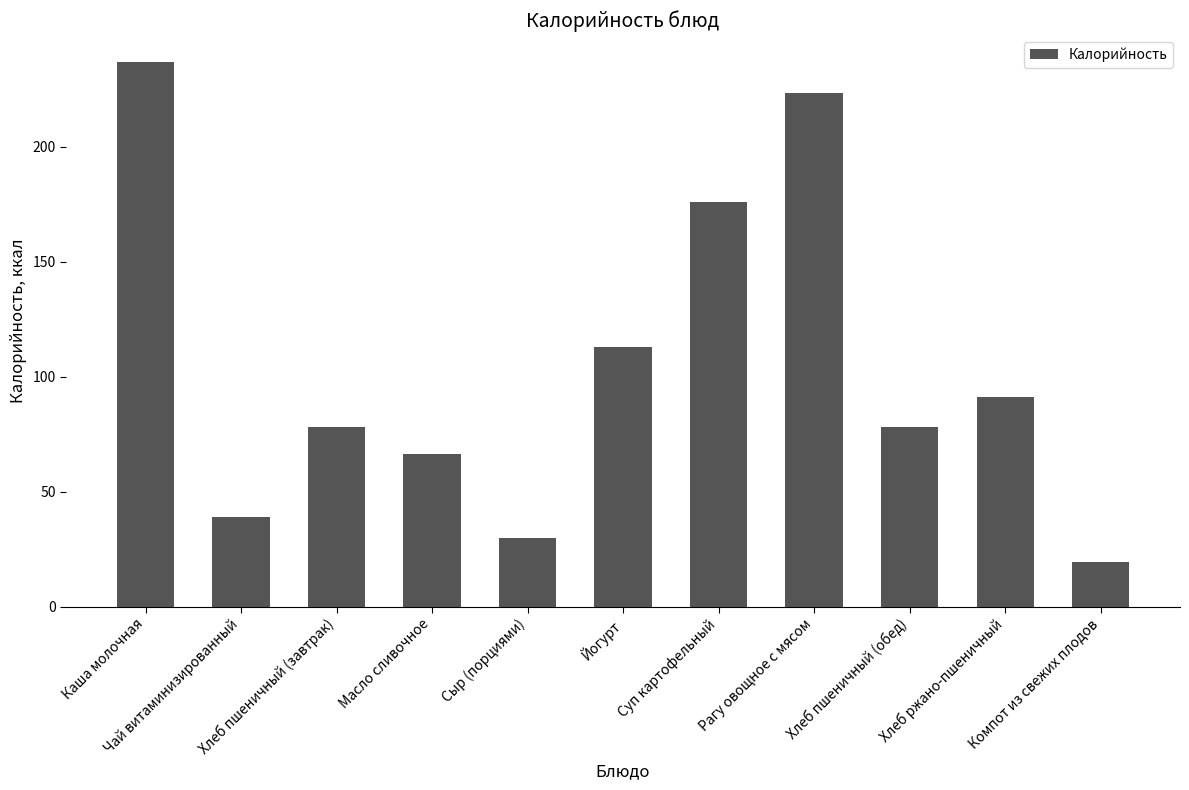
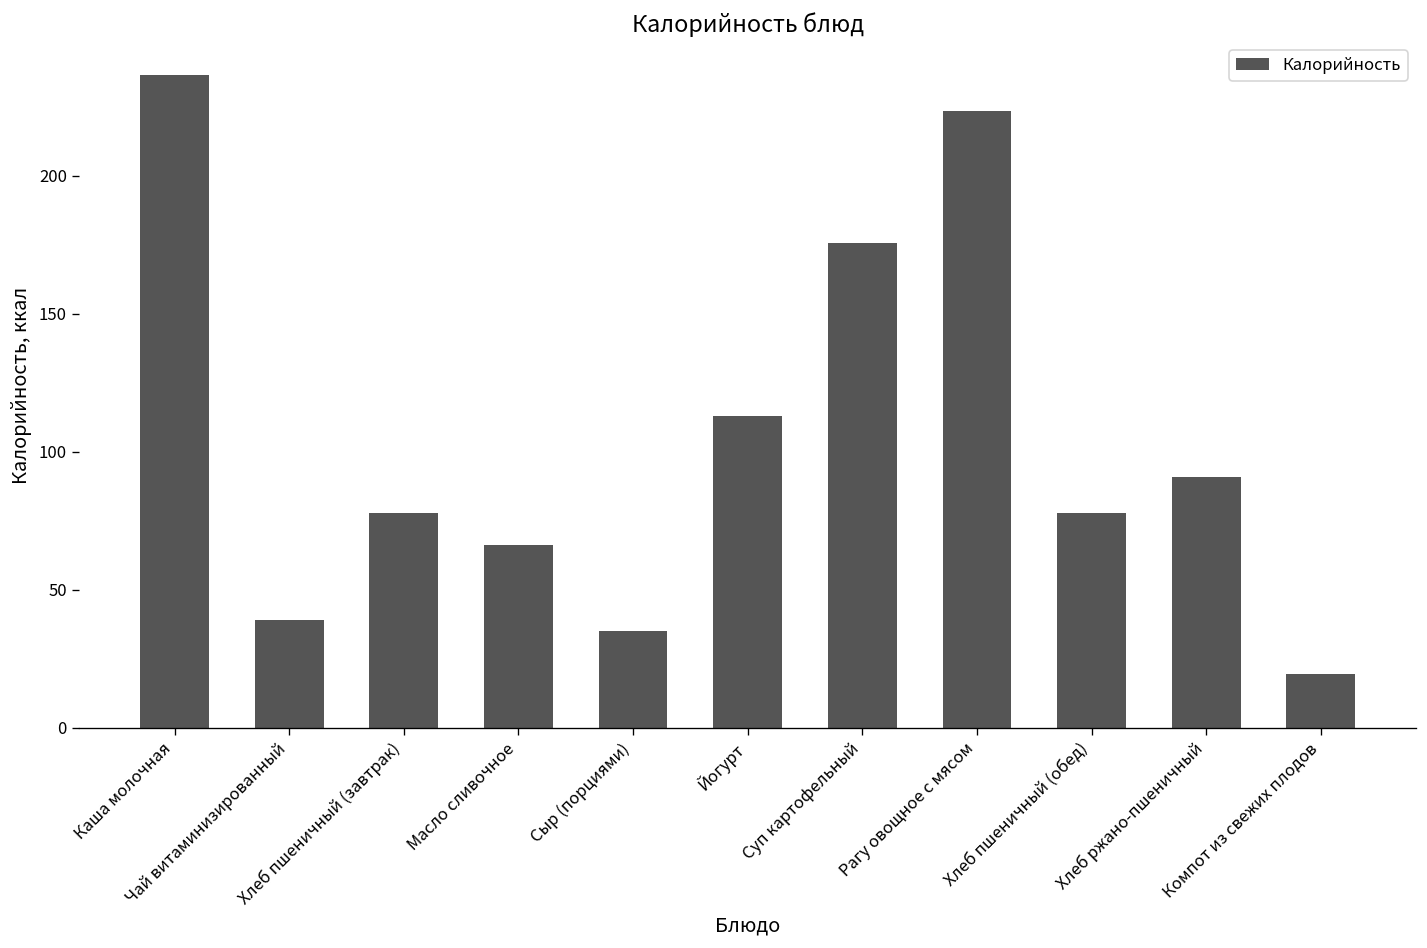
Сыр (порциями): 30 -> 35
